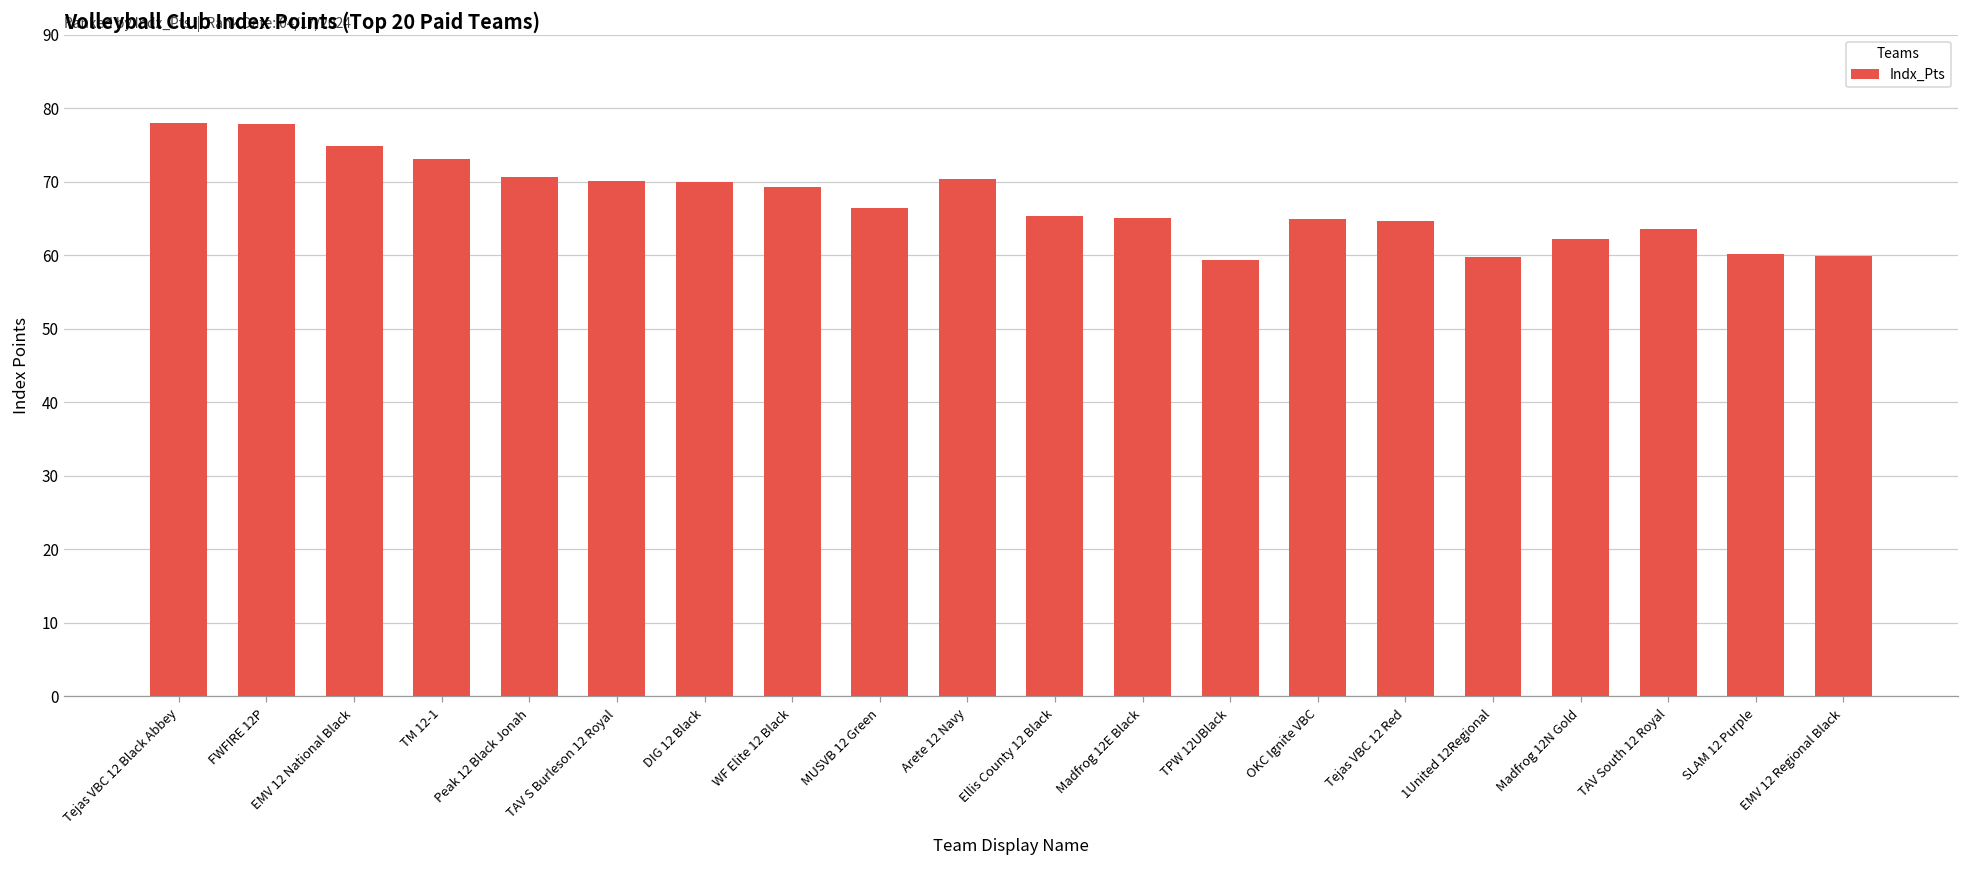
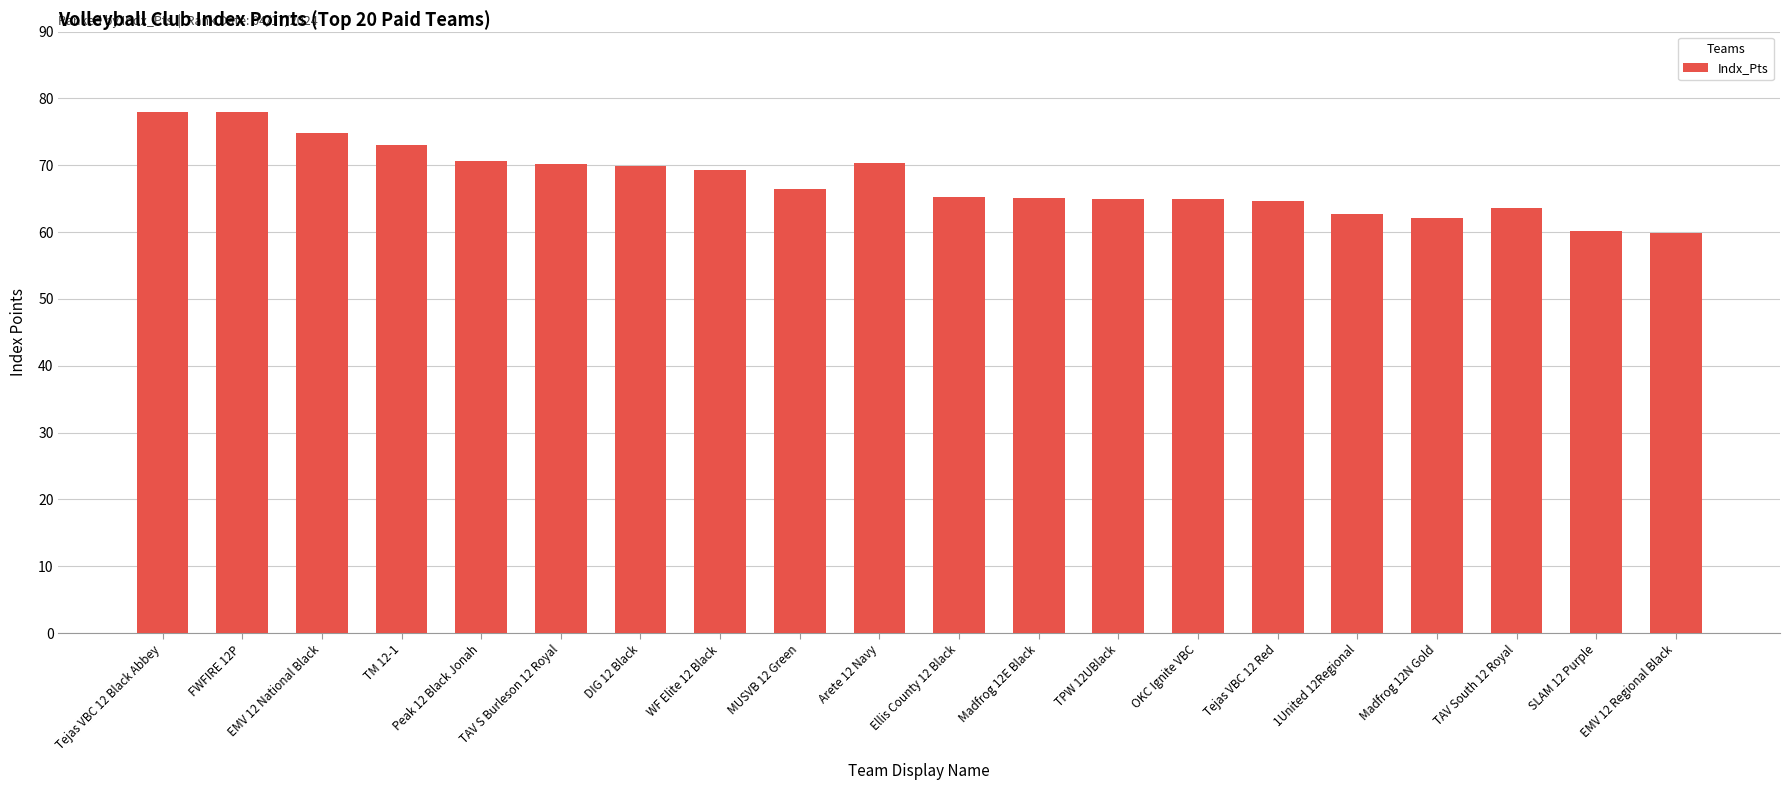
TPW 12UBlack: 59 -> 65
1United 12Regional: 60 -> 63
